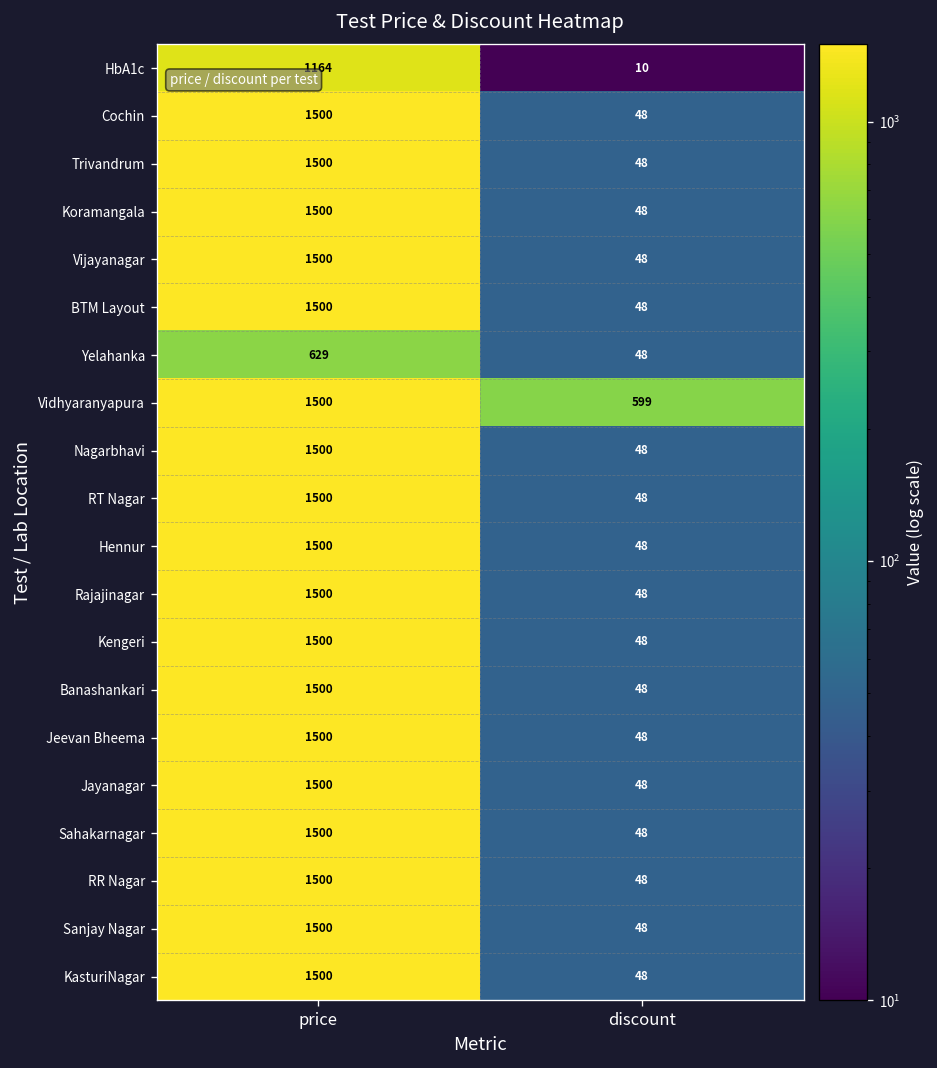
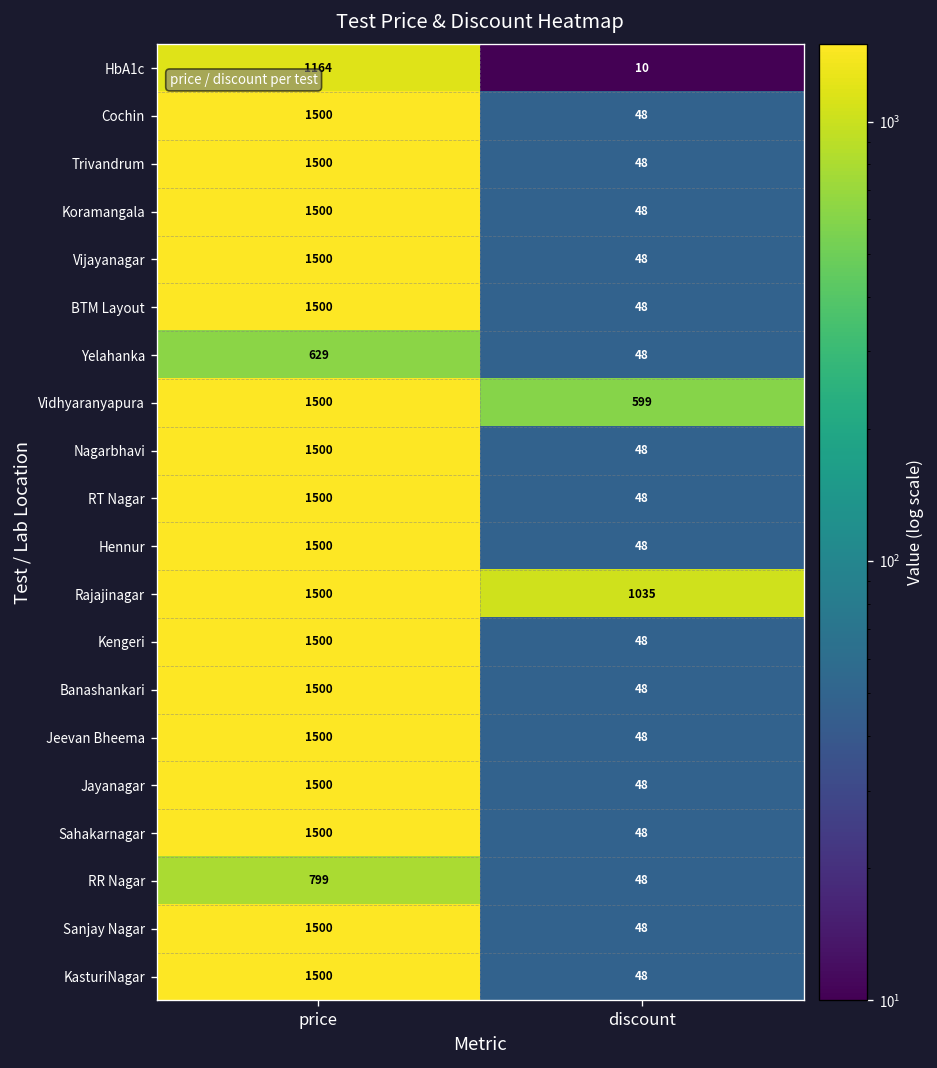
Rajajinagar, discount: 48 -> 1035
RR Nagar, price: 1500 -> 799
